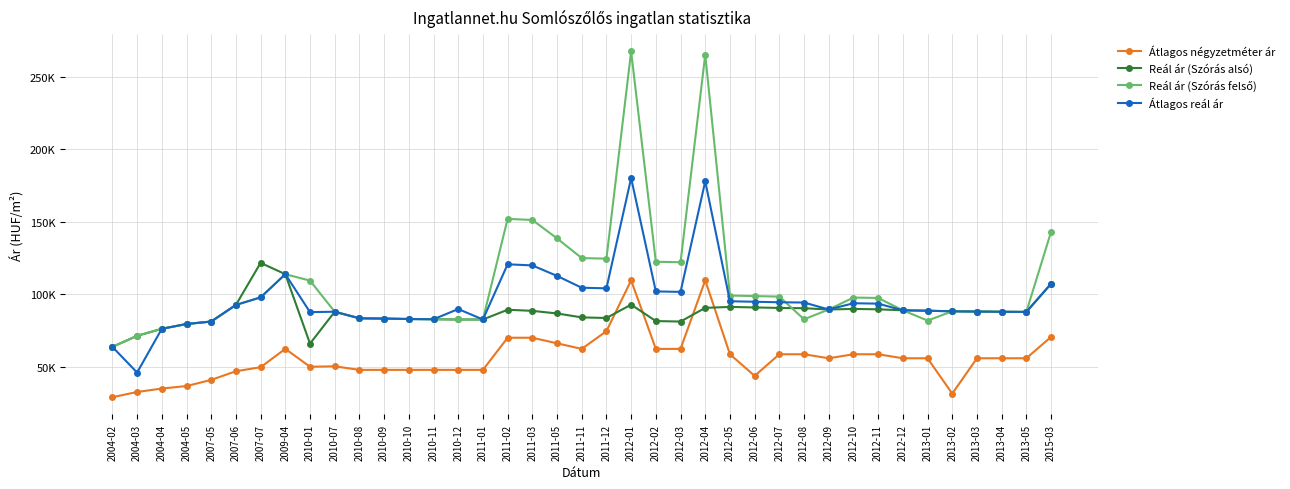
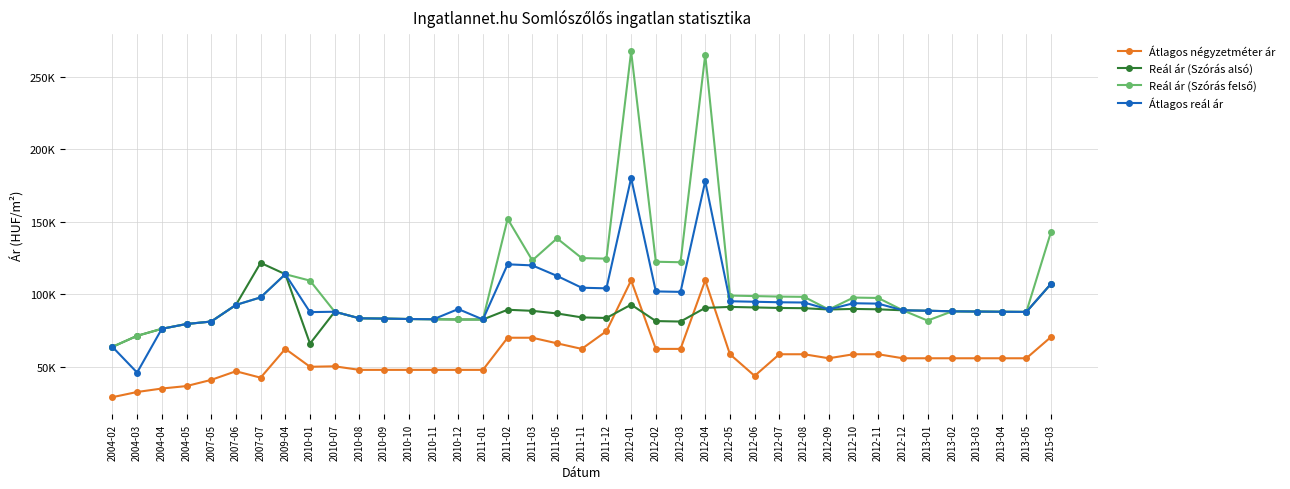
Átlagos négyzetméter ár, 2007-07: 50000 -> 43000
Reál ár (Szórás felső), 2011-03: 151000 -> 123000
Reál ár (Szórás felső), 2012-08: 83000 -> 98000
Átlagos négyzetméter ár, 2013-02: 32000 -> 56000
